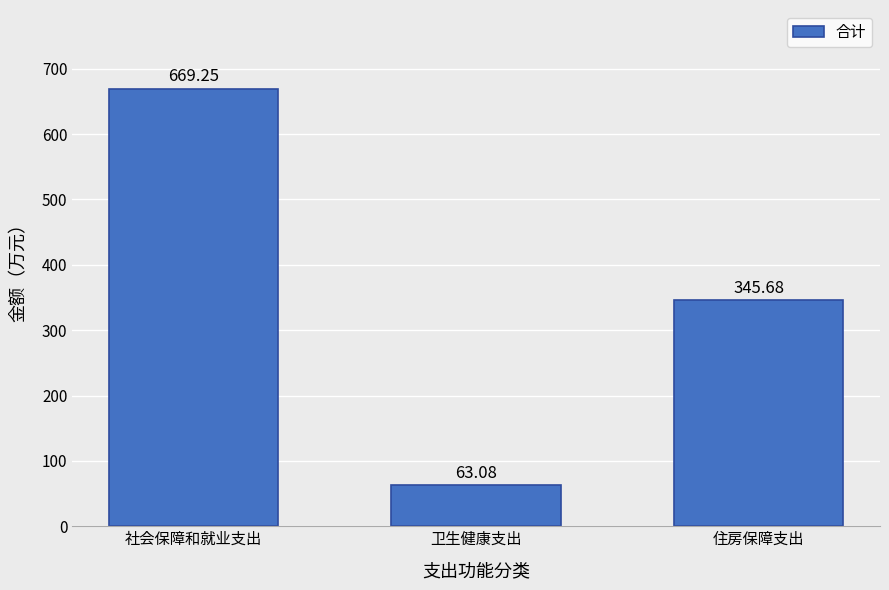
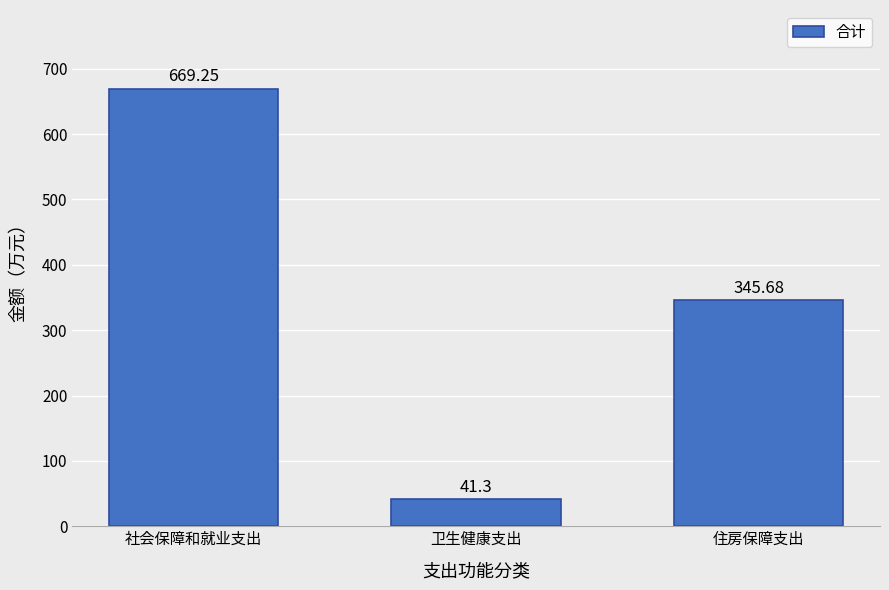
卫生健康支出: 63.08 -> 41.3
